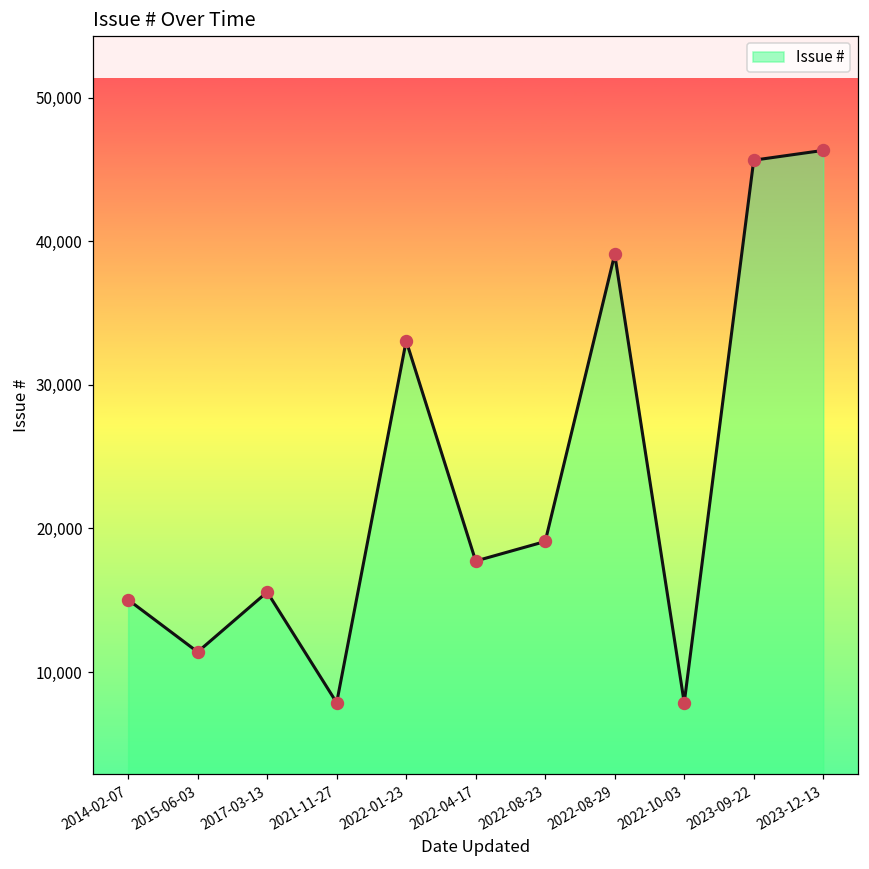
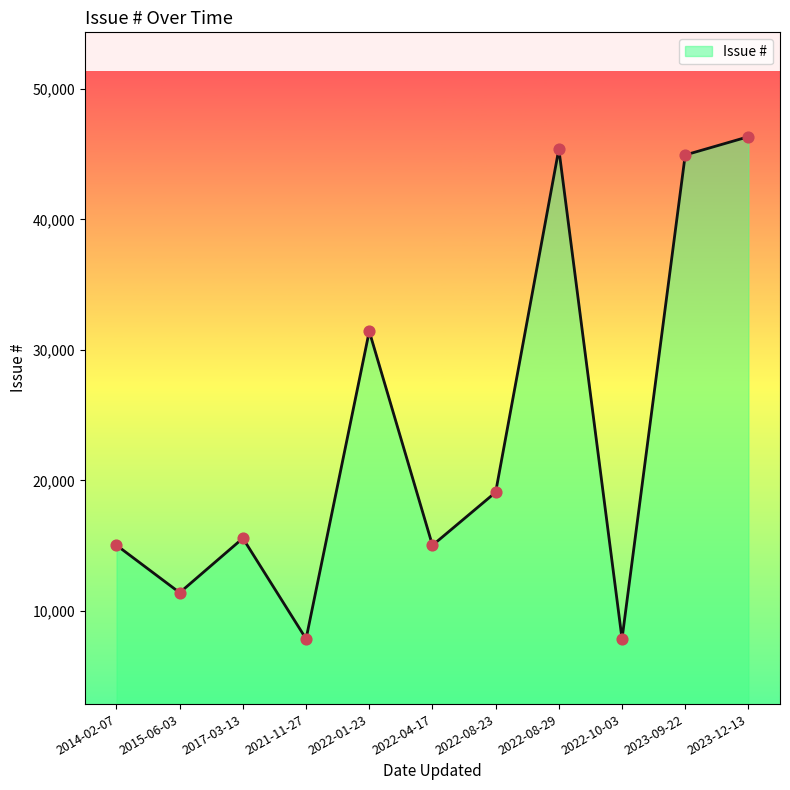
2022-01-23: 33,100 -> 31,400
2022-04-17: 17,700 -> 15,000
2022-08-29: 39,100 -> 45,400
2023-09-22: 45,700 -> 44,900
